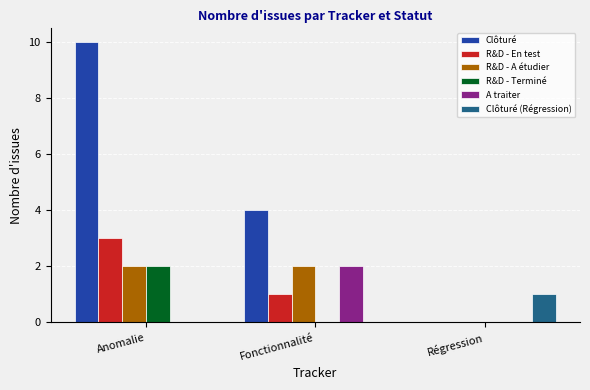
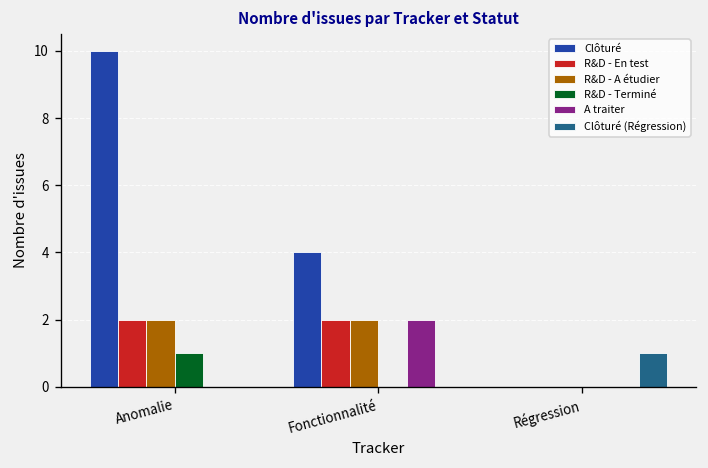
R&D - En test, Anomalie: 3 -> 2
R&D - Terminé, Anomalie: 2 -> 1
R&D - En test, Fonctionnalité: 1 -> 2
